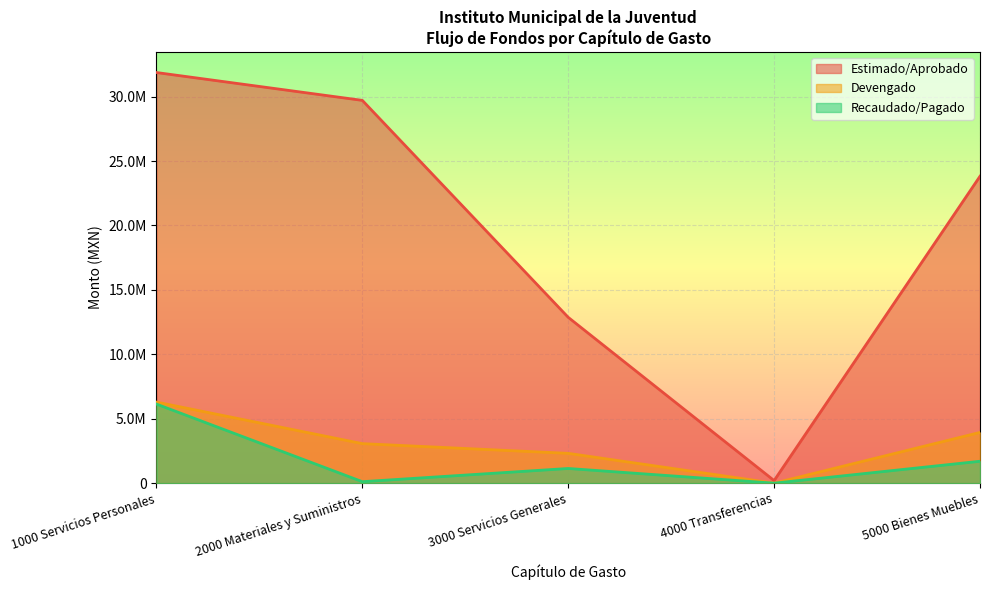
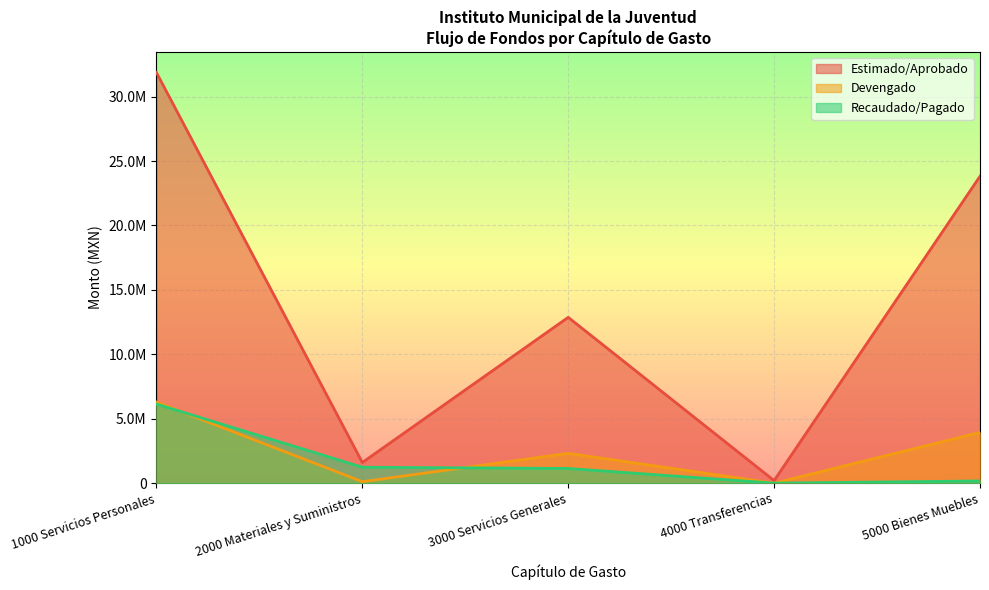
Estimado/Aprobado, 2000 Materiales y Suministros: 29700000 -> 1600000
Devengado, 2000 Materiales y Suministros: 3100000 -> 100000
Recaudado/Pagado, 2000 Materiales y Suministros: 100000 -> 1200000
Recaudado/Pagado, 5000 Bienes Muebles: 1700000 -> 200000
